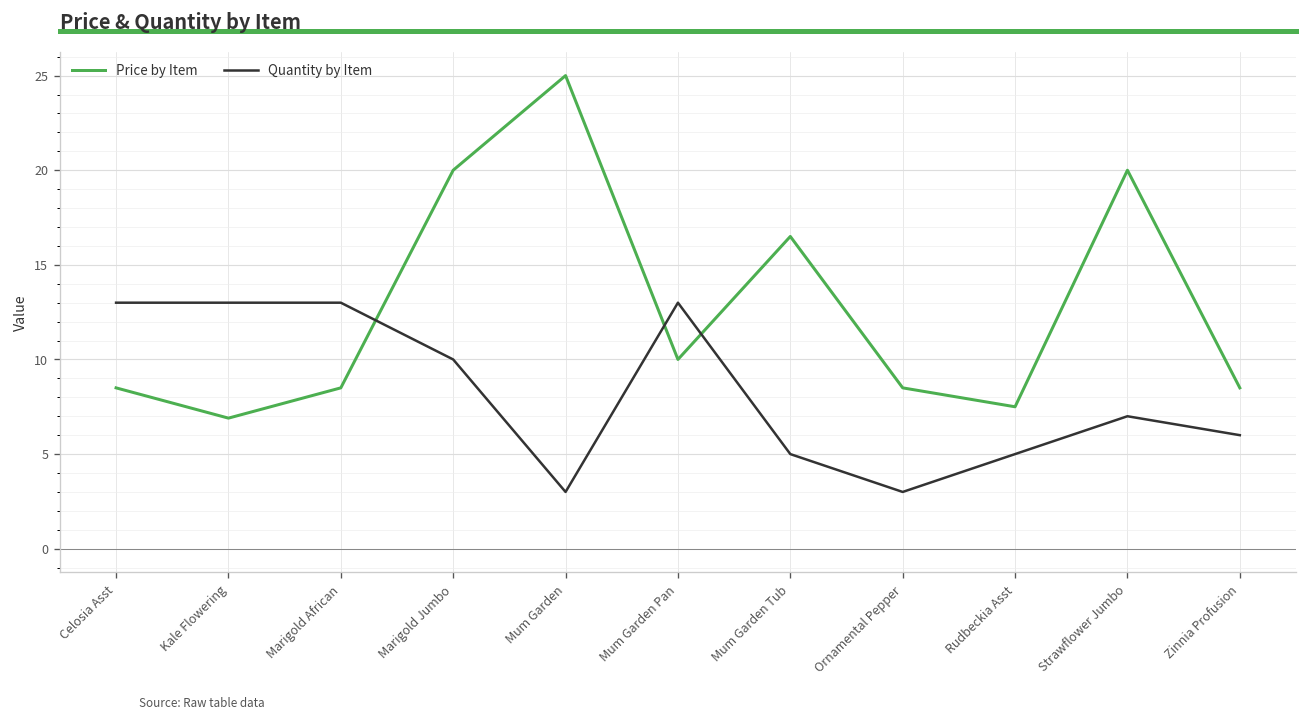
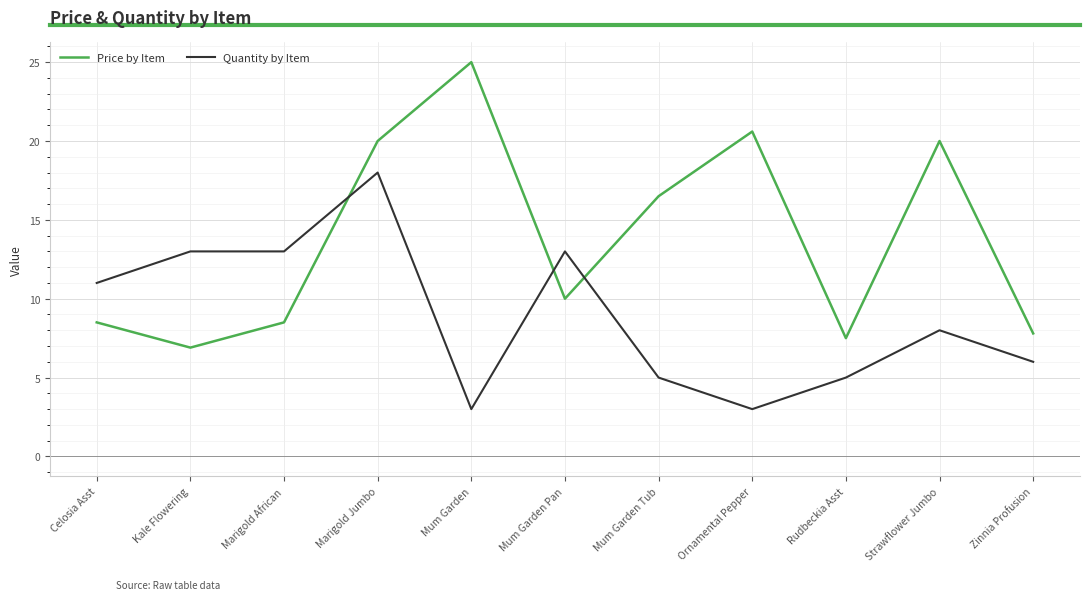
Quantity by Item, Celosia Asst: 13 -> 11
Quantity by Item, Marigold Jumbo: 10 -> 18
Price by Item, Ornamental Pepper: 8.5 -> 20.6
Quantity by Item, Strawflower Jumbo: 7 -> 8
Price by Item, Zinnia Profusion: 8.5 -> 7.8
